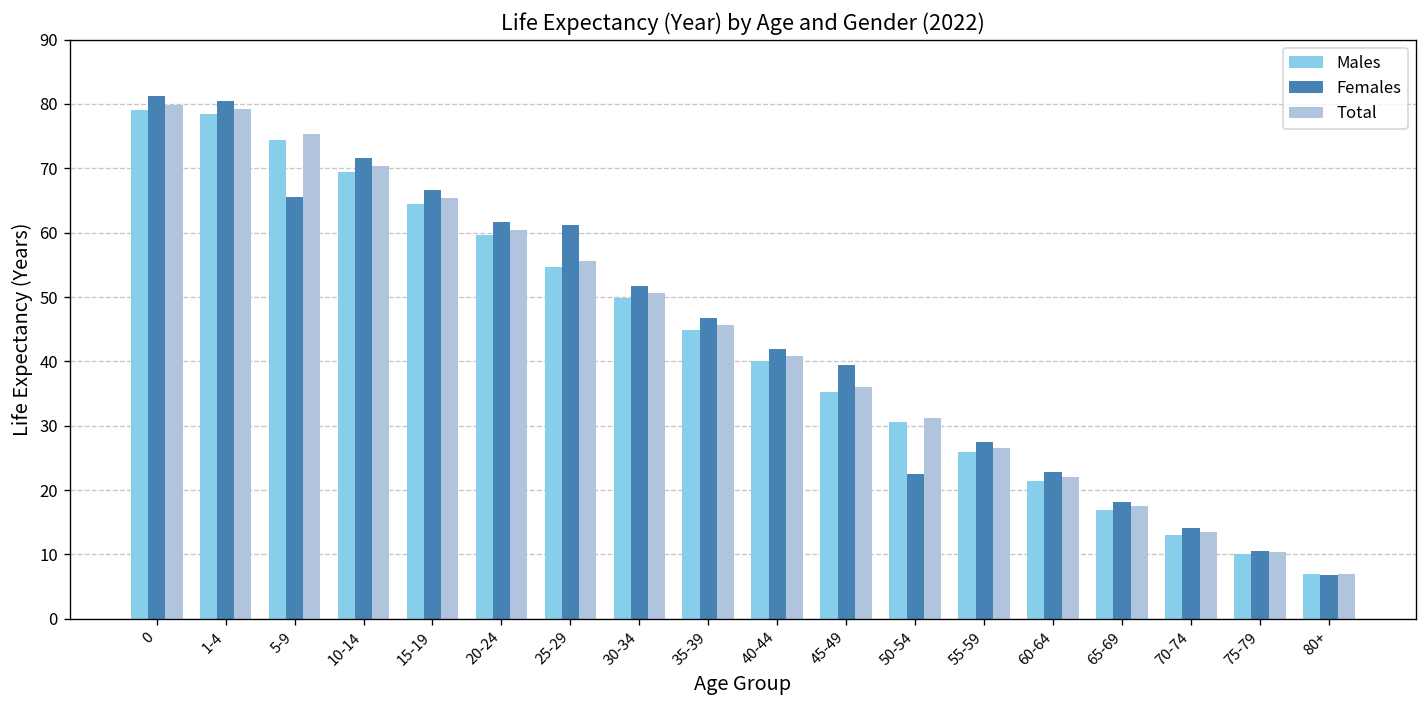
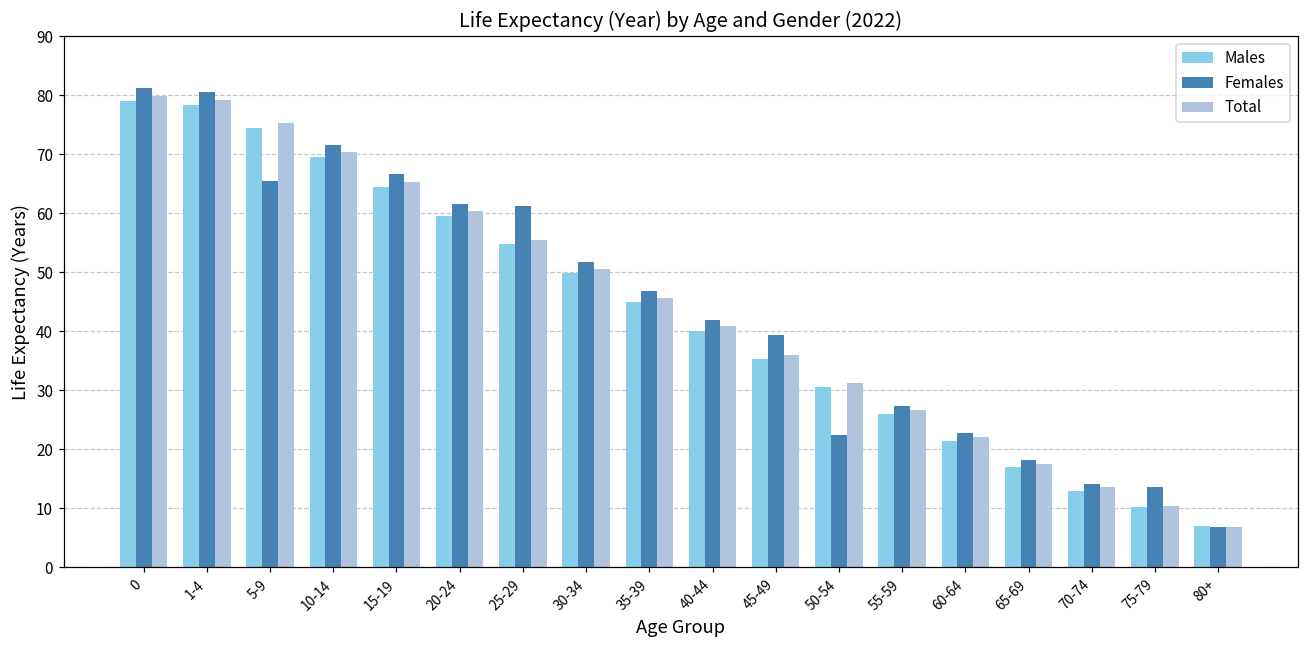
Females, 75-79: 11 -> 14
